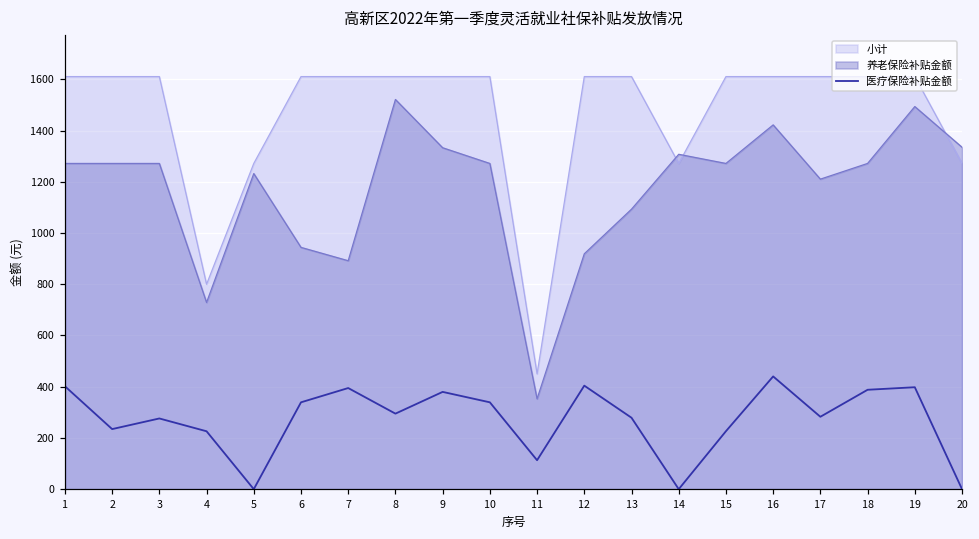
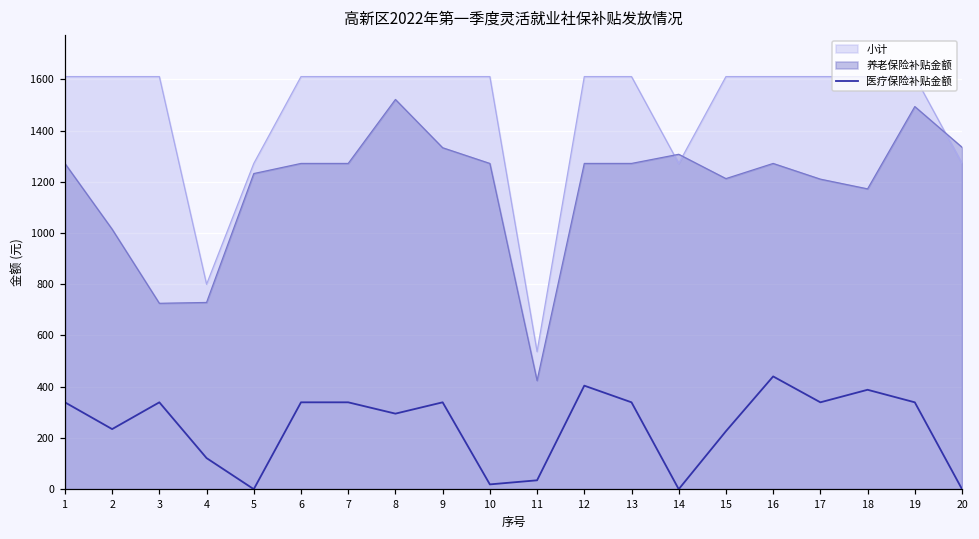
医疗保险补贴金额, 1: 400 -> 340
养老保险补贴金额, 2: 1270 -> 1010
养老保险补贴金额, 3: 1270 -> 730
医疗保险补贴金额, 3: 280 -> 340
医疗保险补贴金额, 4: 230 -> 120
养老保险补贴金额, 6: 940 -> 1270
养老保险补贴金额, 7: 890 -> 1270
医疗保险补贴金额, 7: 390 -> 340
医疗保险补贴金额, 9: 380 -> 340
医疗保险补贴金额, 10: 340 -> 20
小计, 11: 450 -> 540
养老保险补贴金额, 11: 350 -> 420
医疗保险补贴金额, 11: 110 -> 30
养老保险补贴金额, 12: 920 -> 1270
养老保险补贴金额, 13: 1090 -> 1270
医疗保险补贴金额, 13: 280 -> 340
养老保险补贴金额, 15: 1270 -> 1210
养老保险补贴金额, 16: 1420 -> 1270
医疗保险补贴金额, 17: 280 -> 340
养老保险补贴金额, 18: 1270 -> 1170
医疗保险补贴金额, 19: 400 -> 340
